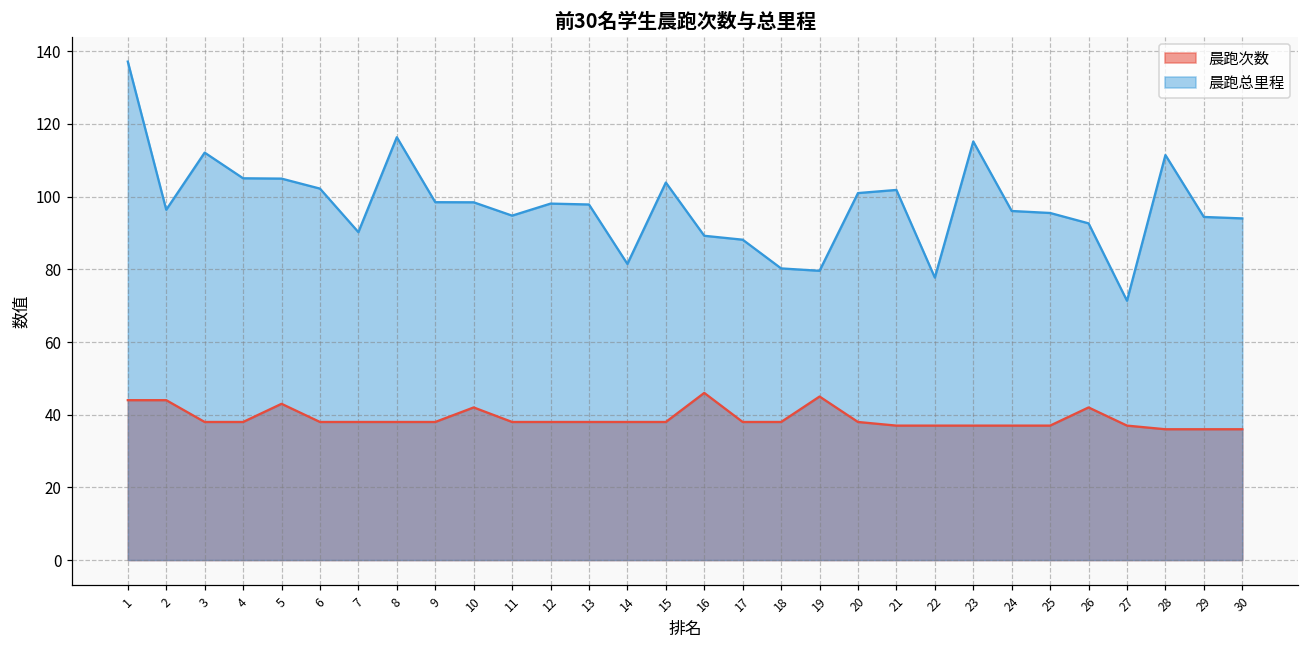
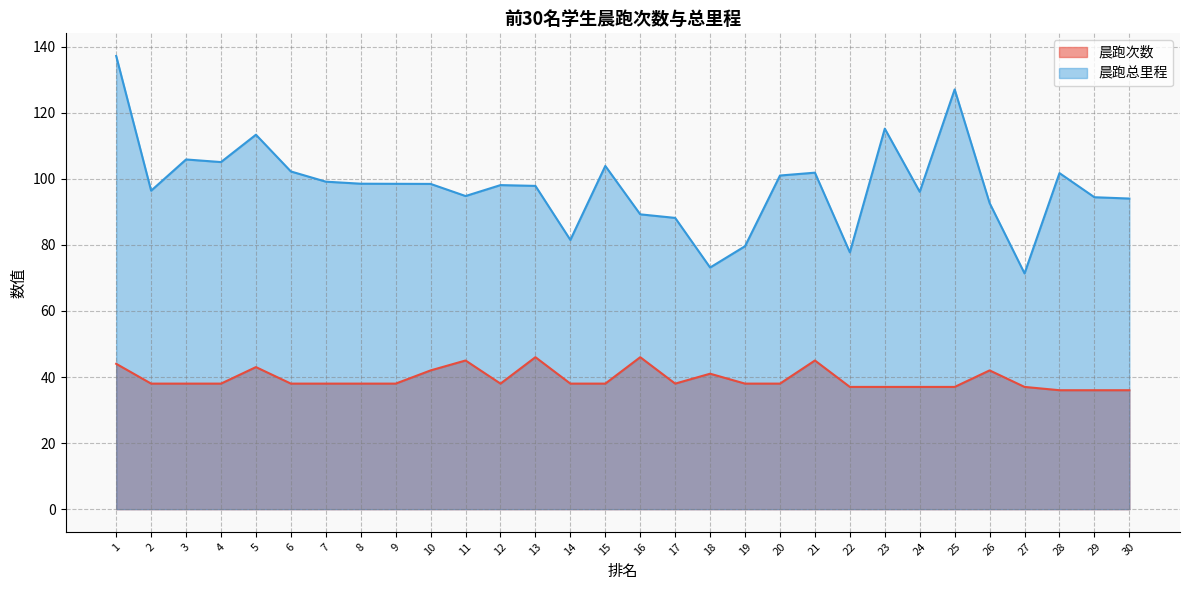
晨跑次数, 2: 44 -> 38
晨跑总里程, 3: 112 -> 106
晨跑总里程, 5: 105 -> 113
晨跑总里程, 7: 90 -> 99
晨跑总里程, 8: 116 -> 99
晨跑次数, 11: 38 -> 45
晨跑次数, 13: 38 -> 46
晨跑次数, 18: 38 -> 41
晨跑总里程, 18: 80 -> 73
晨跑次数, 19: 45 -> 38
晨跑次数, 21: 37 -> 45
晨跑总里程, 25: 96 -> 127
晨跑总里程, 28: 111 -> 102
